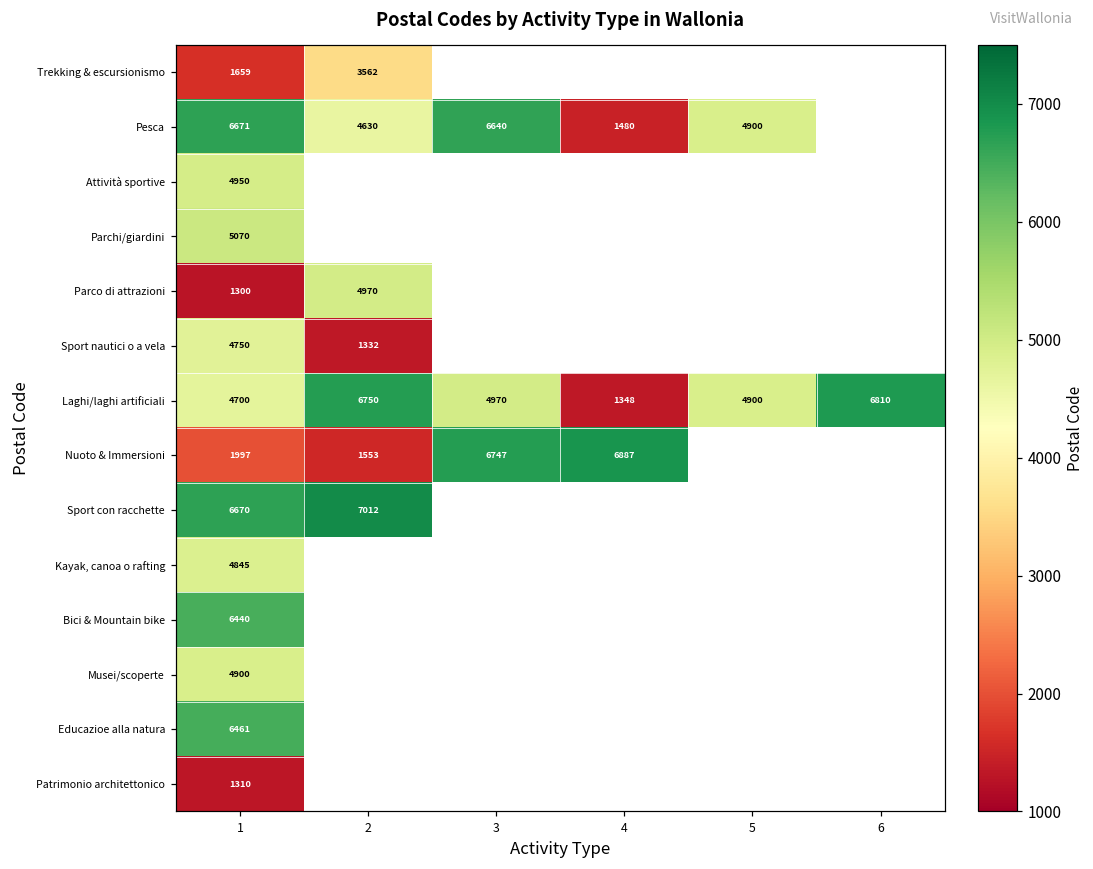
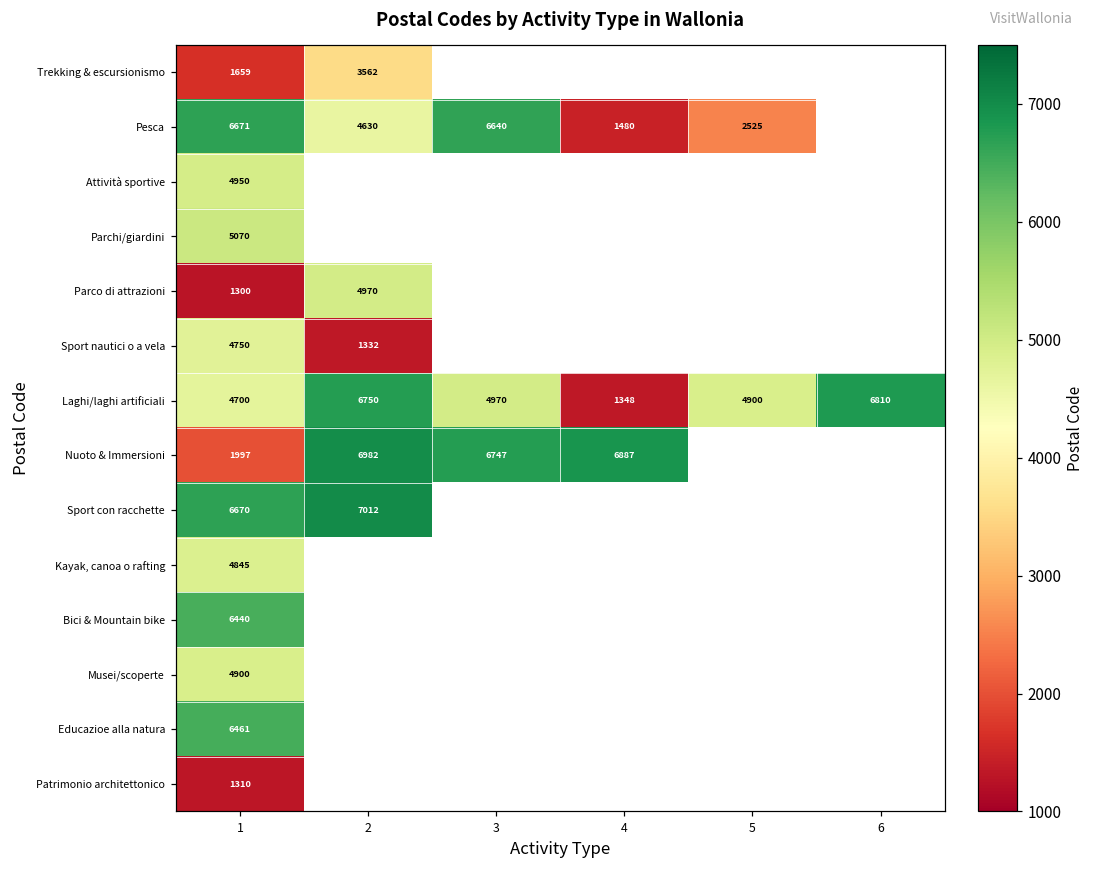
Pesca, 5: 4900 -> 2525
Nuoto & Immersioni, 2: 1553 -> 6982
